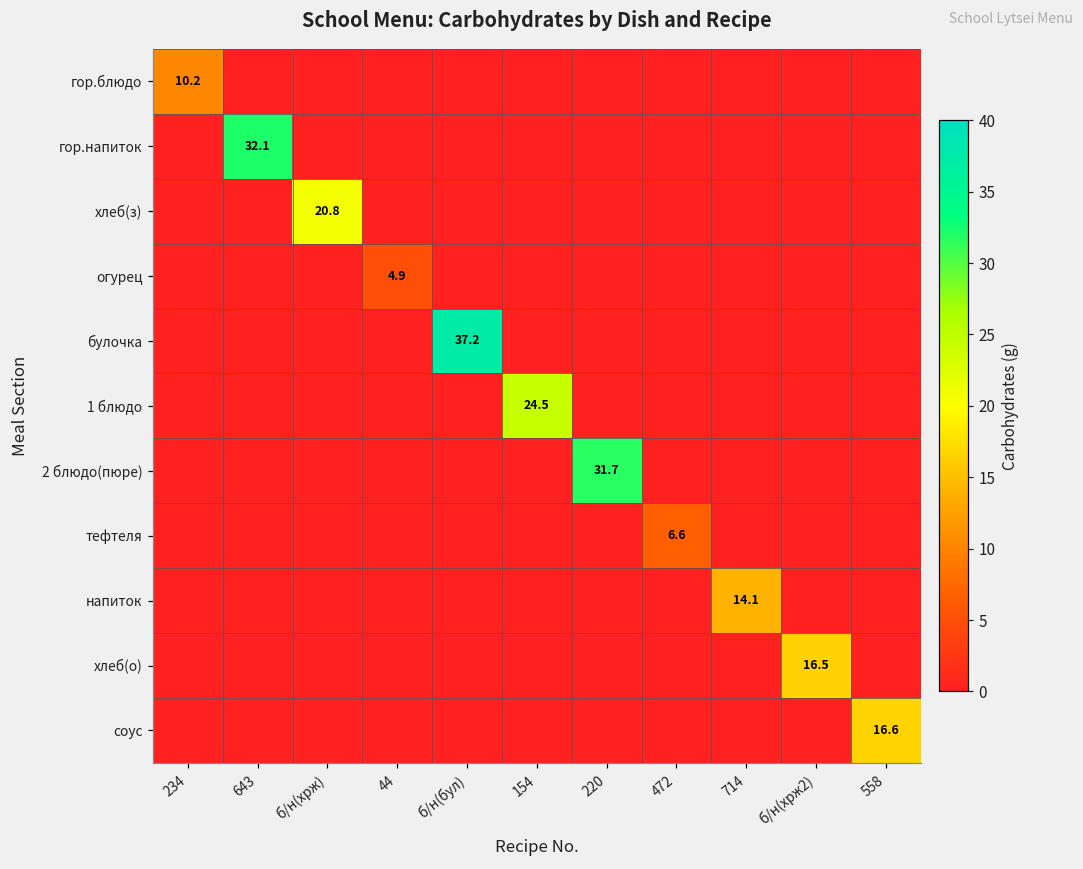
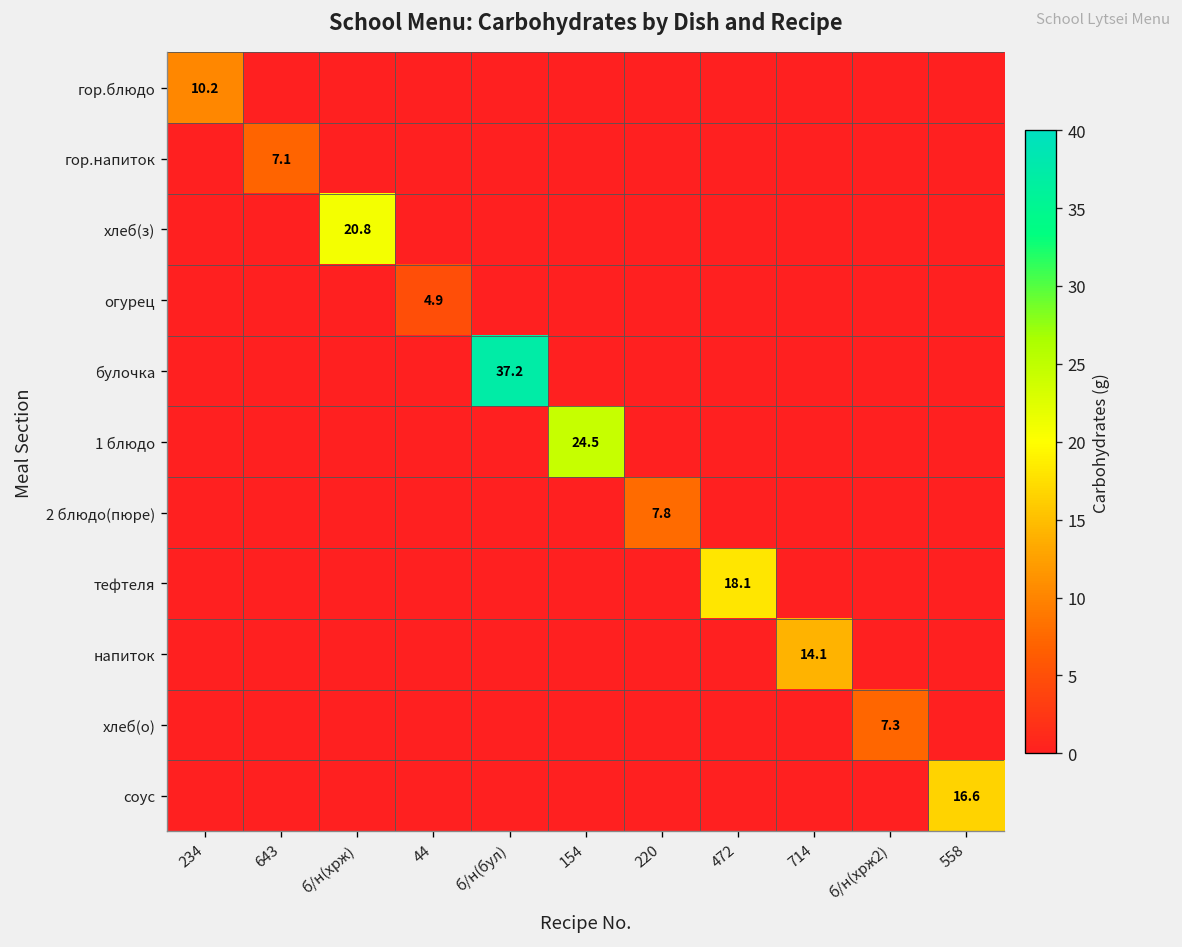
гор.напиток, 643: 32.1 -> 7.1
2 блюдо(пюре), 220: 31.7 -> 7.8
тефтеля, 472: 6.6 -> 18.1
хлеб(о), б/н(хрж2): 16.5 -> 7.3
